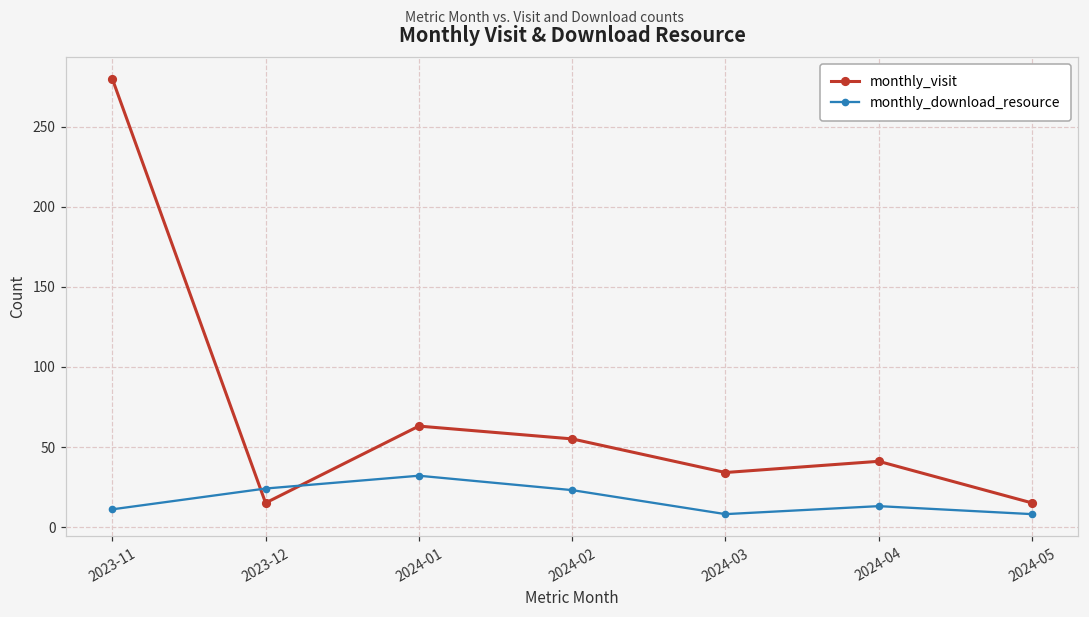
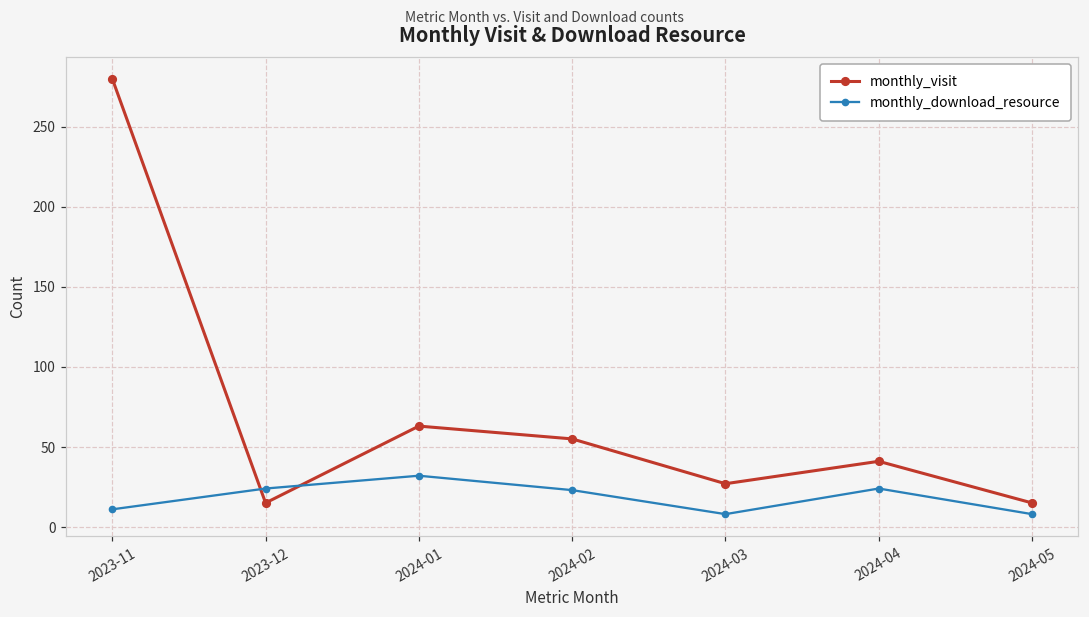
monthly_visit, 2024-03: 34 -> 27
monthly_download_resource, 2024-04: 13 -> 24
